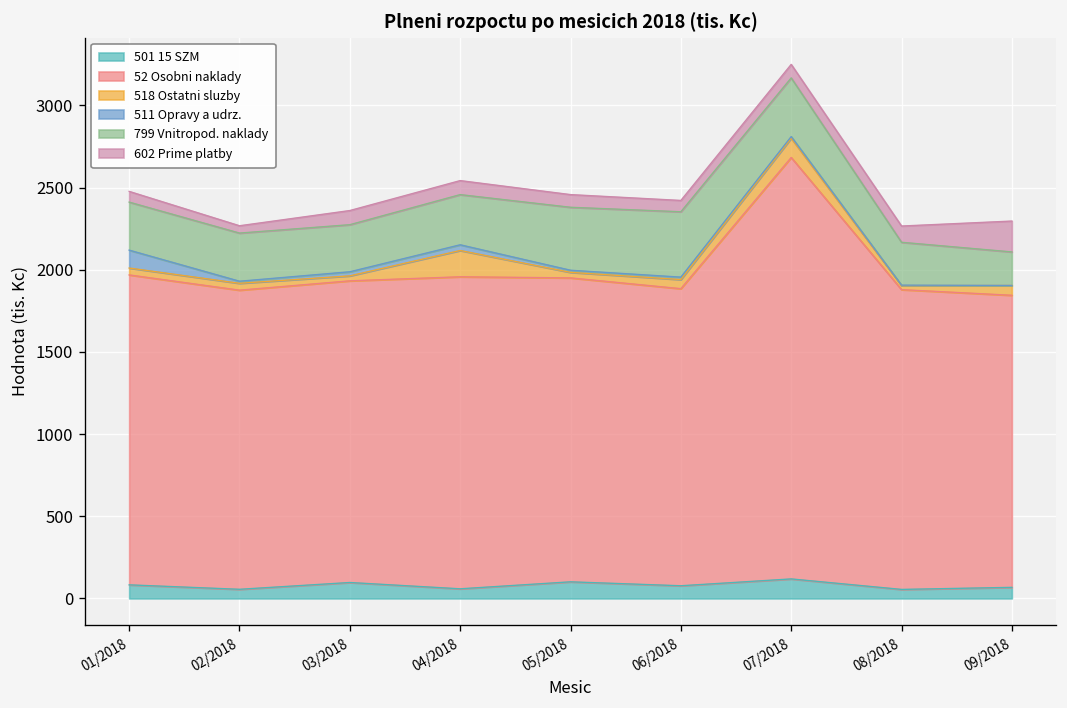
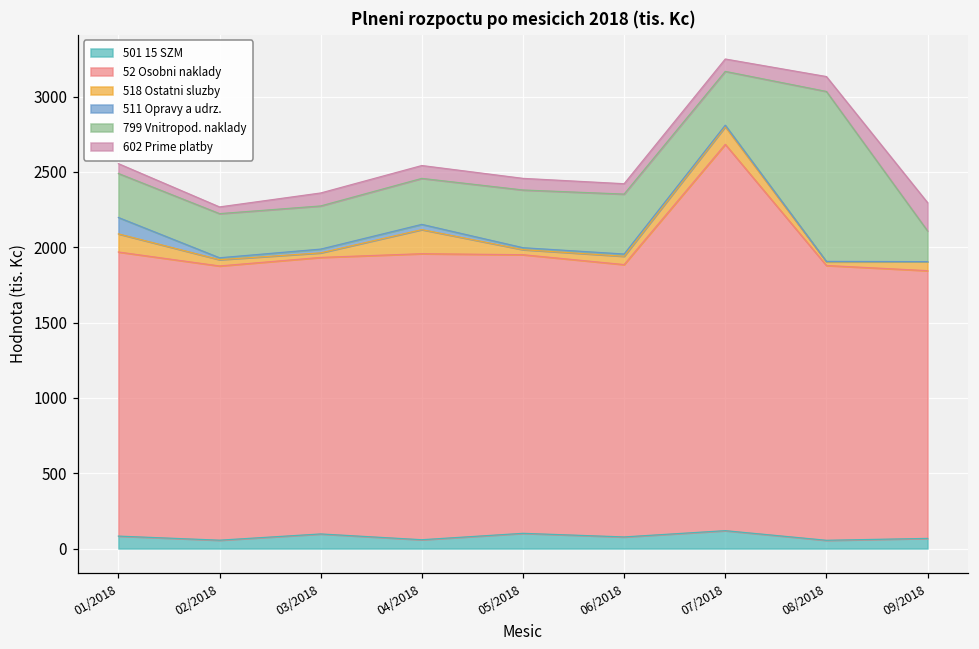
518 Ostatni sluzby, 01/2018: 40 -> 120
799 Vnitropod. naklady, 08/2018: 260 -> 1130
